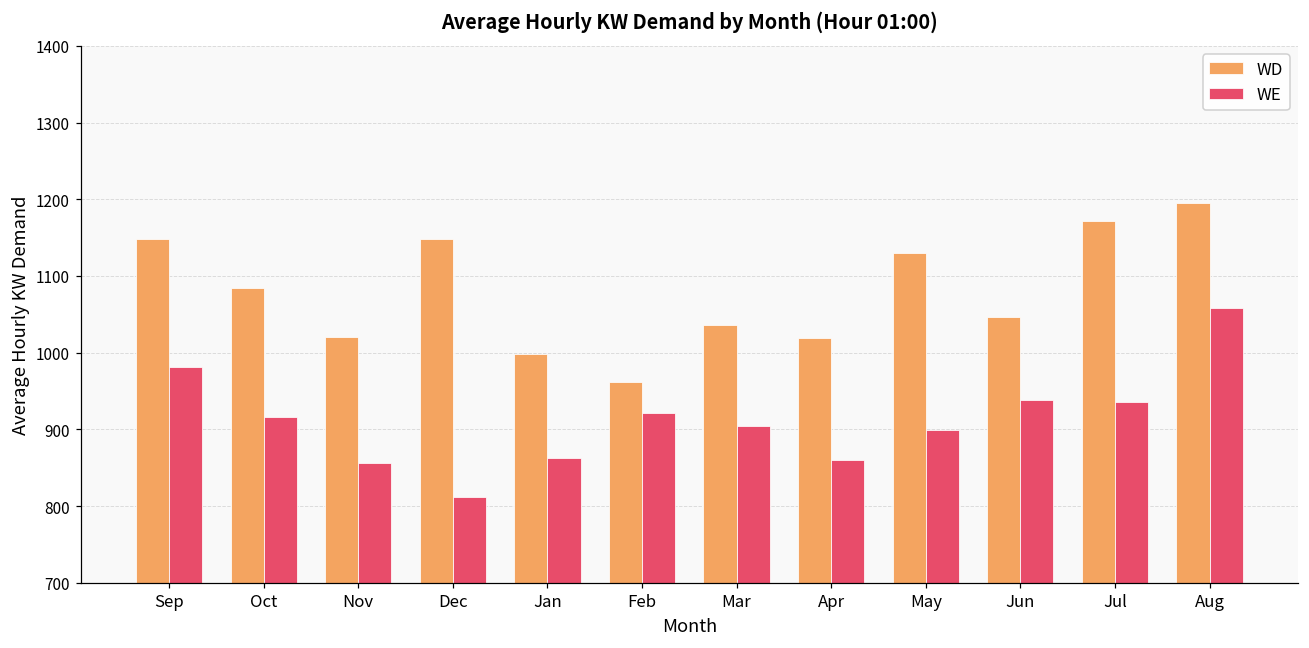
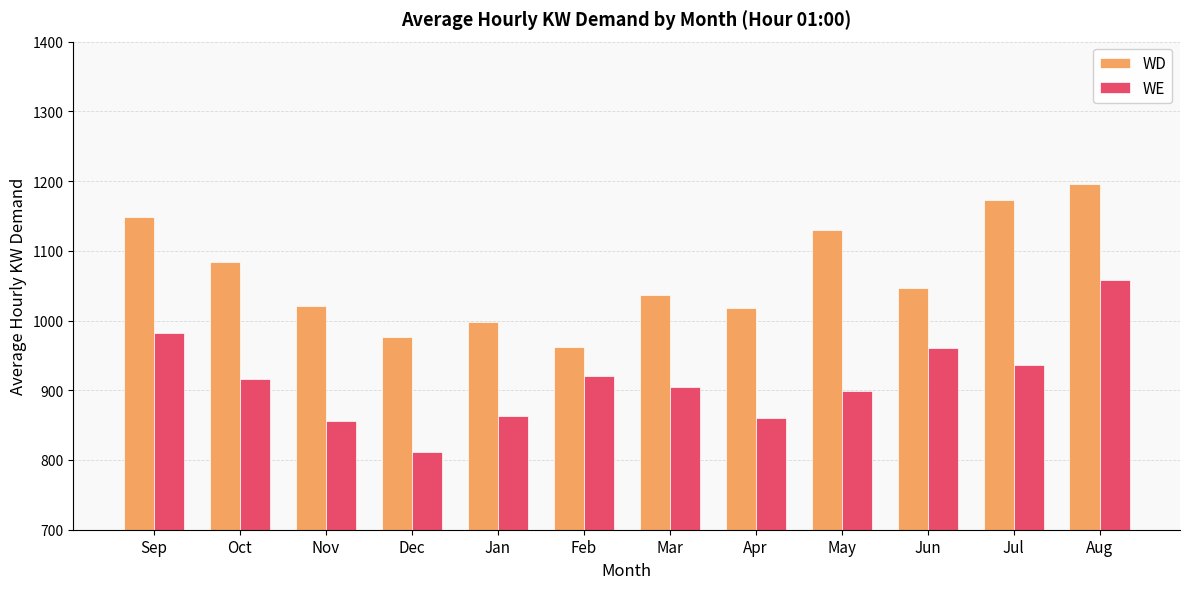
WD, Dec: 1150 -> 980
WE, Jun: 940 -> 960
